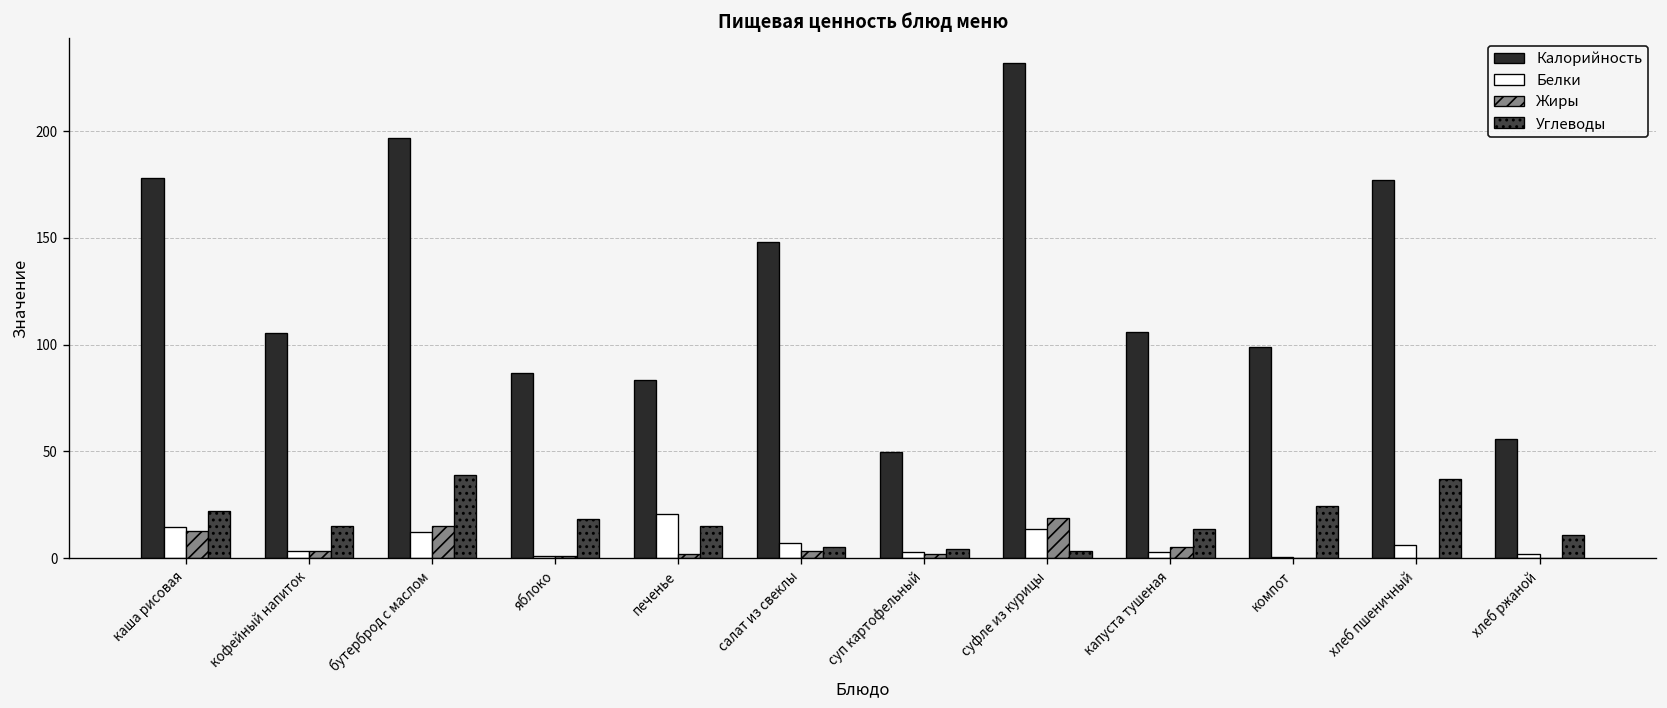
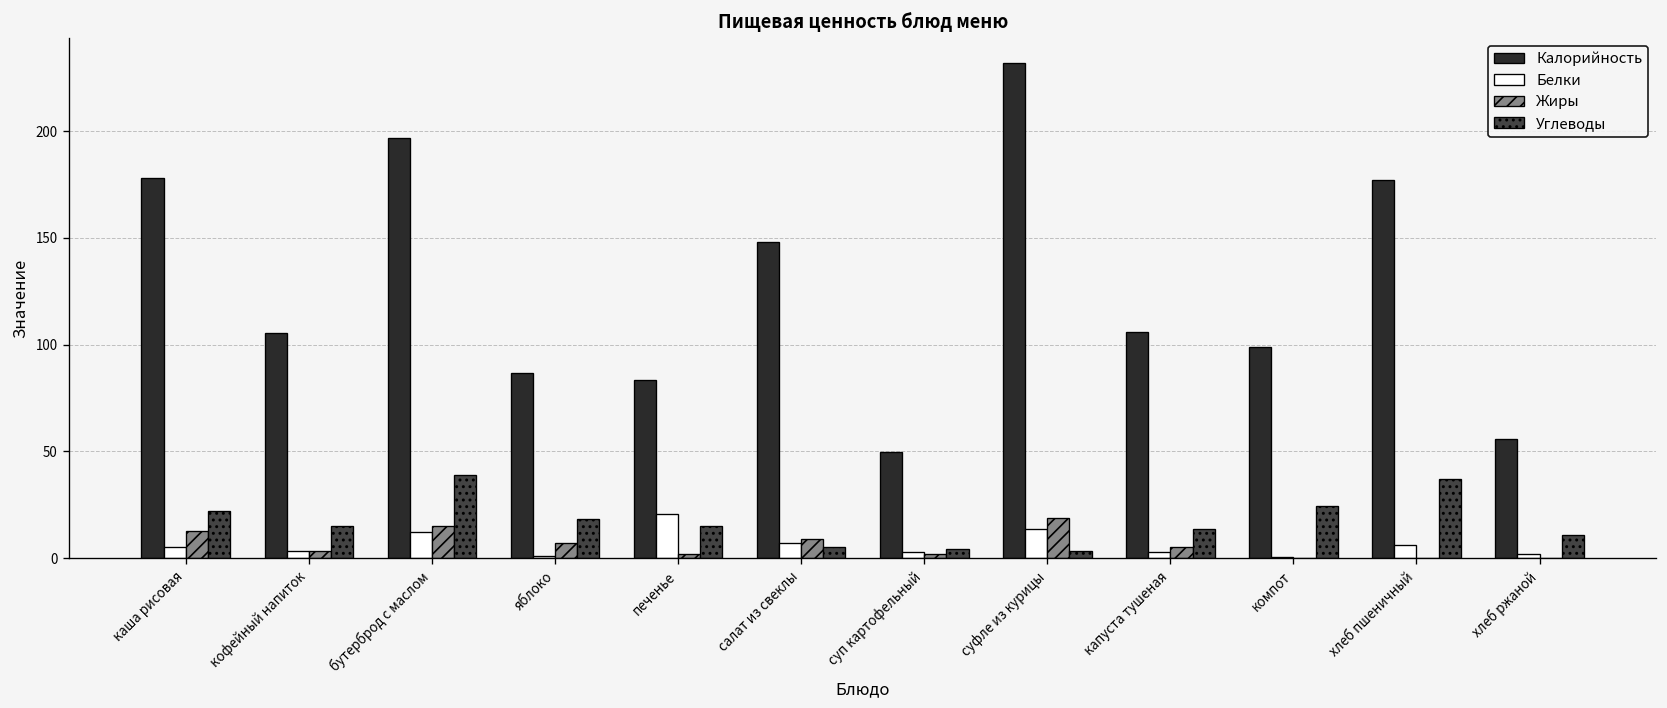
Белки, каша рисовая: 14 -> 5
Жиры, яблоко: 1 -> 7
Жиры, салат из свеклы: 3 -> 9
